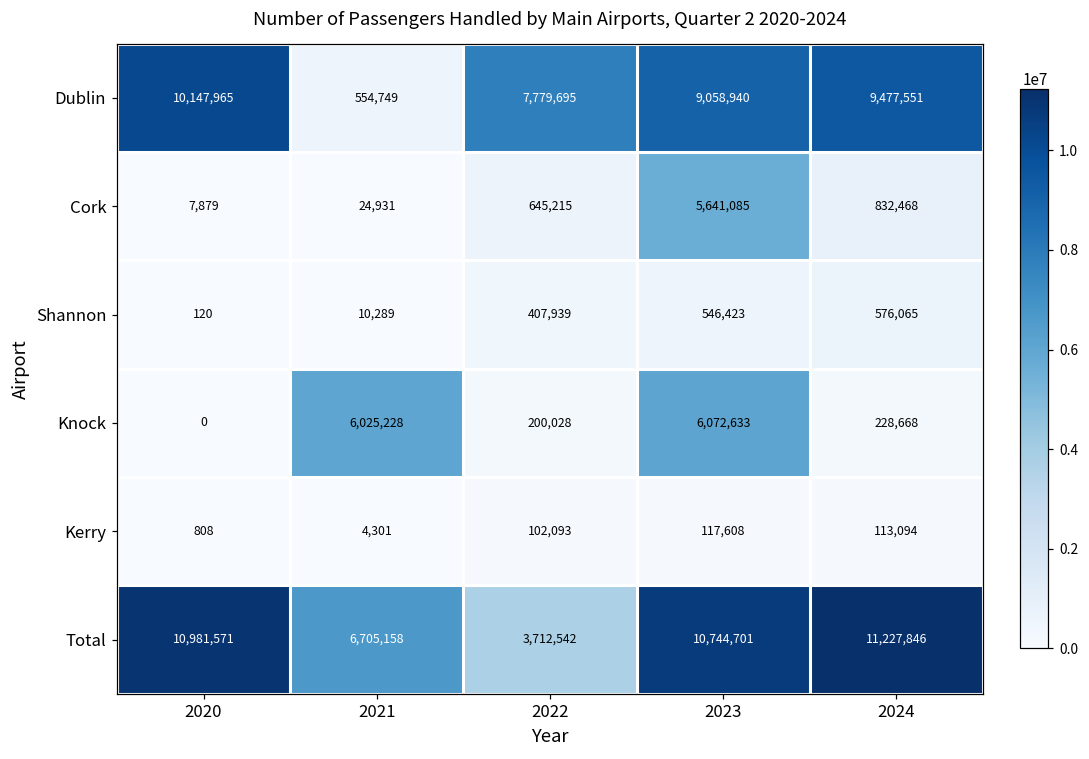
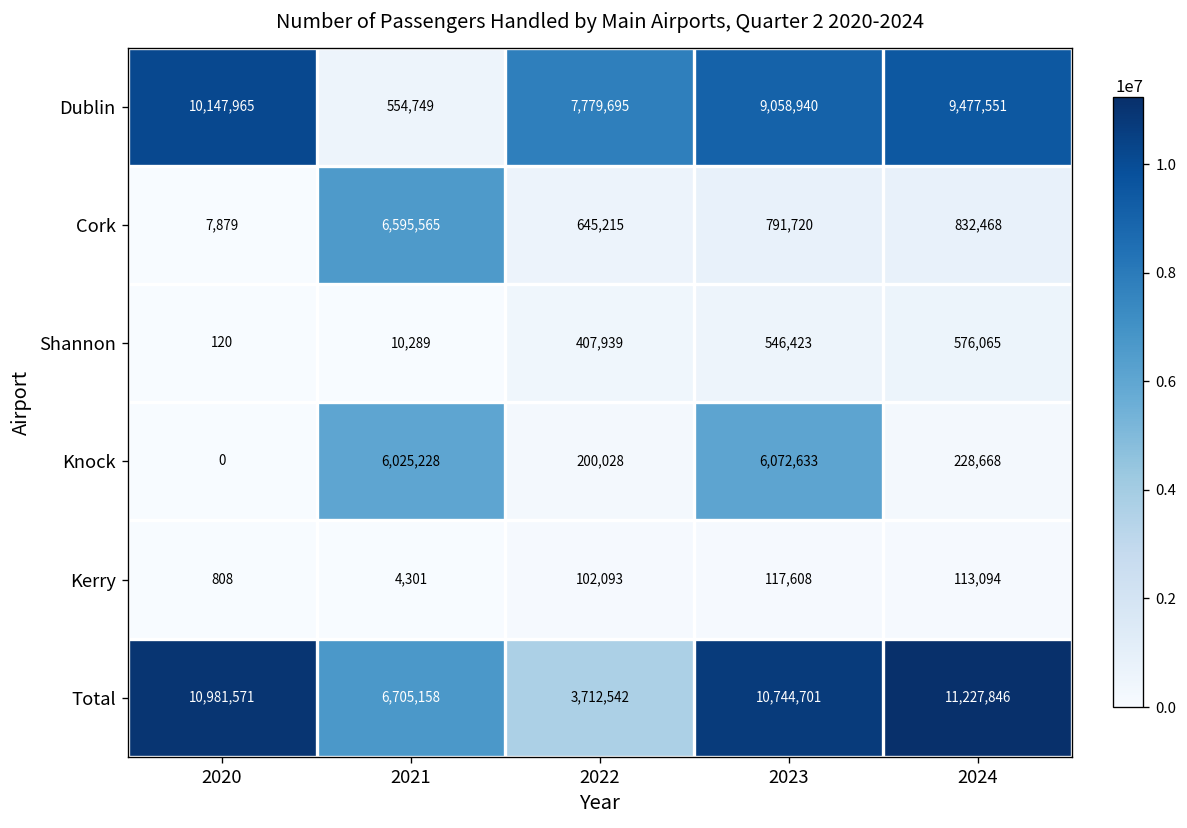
Cork, 2021: 24,931 -> 6,595,565
Cork, 2023: 5,641,085 -> 791,720
